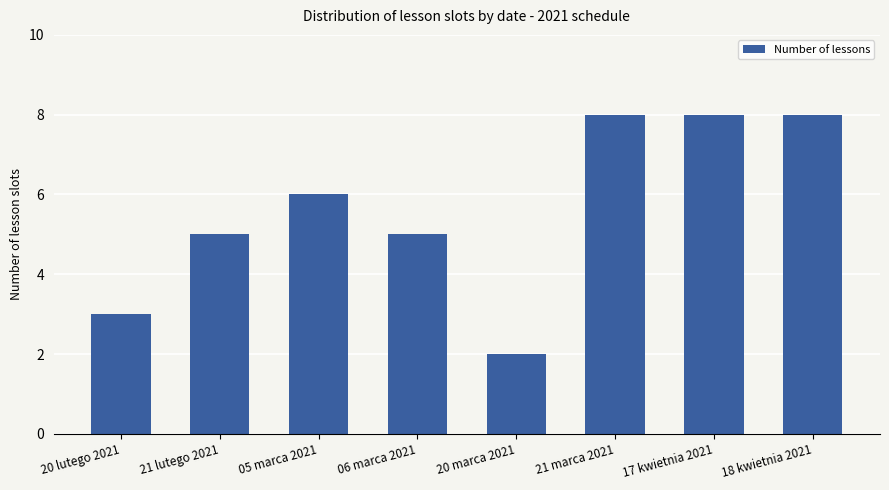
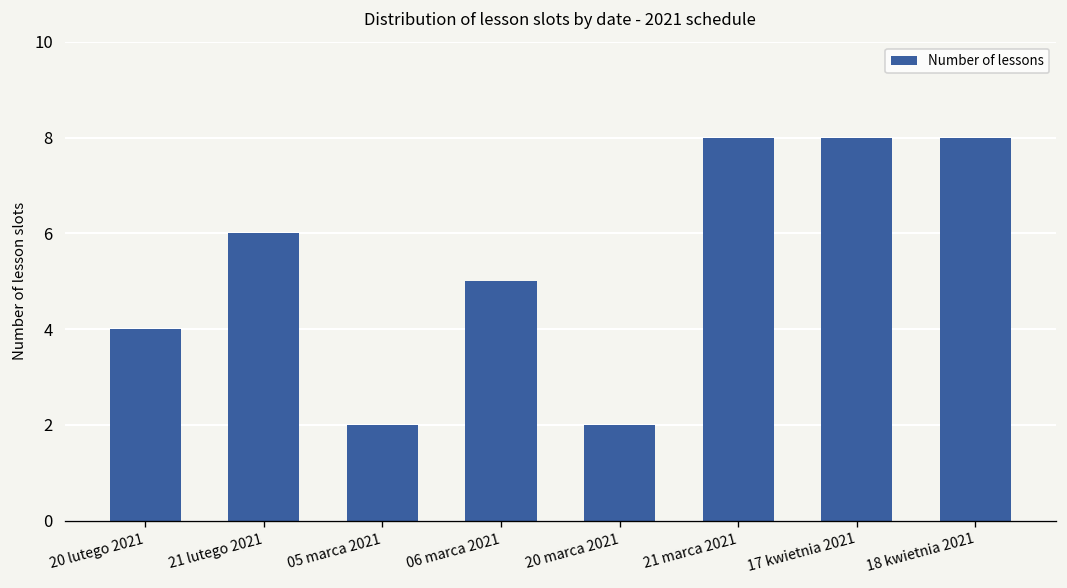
20 lutego 2021: 3 -> 4
21 lutego 2021: 5 -> 6
05 marca 2021: 6 -> 2
